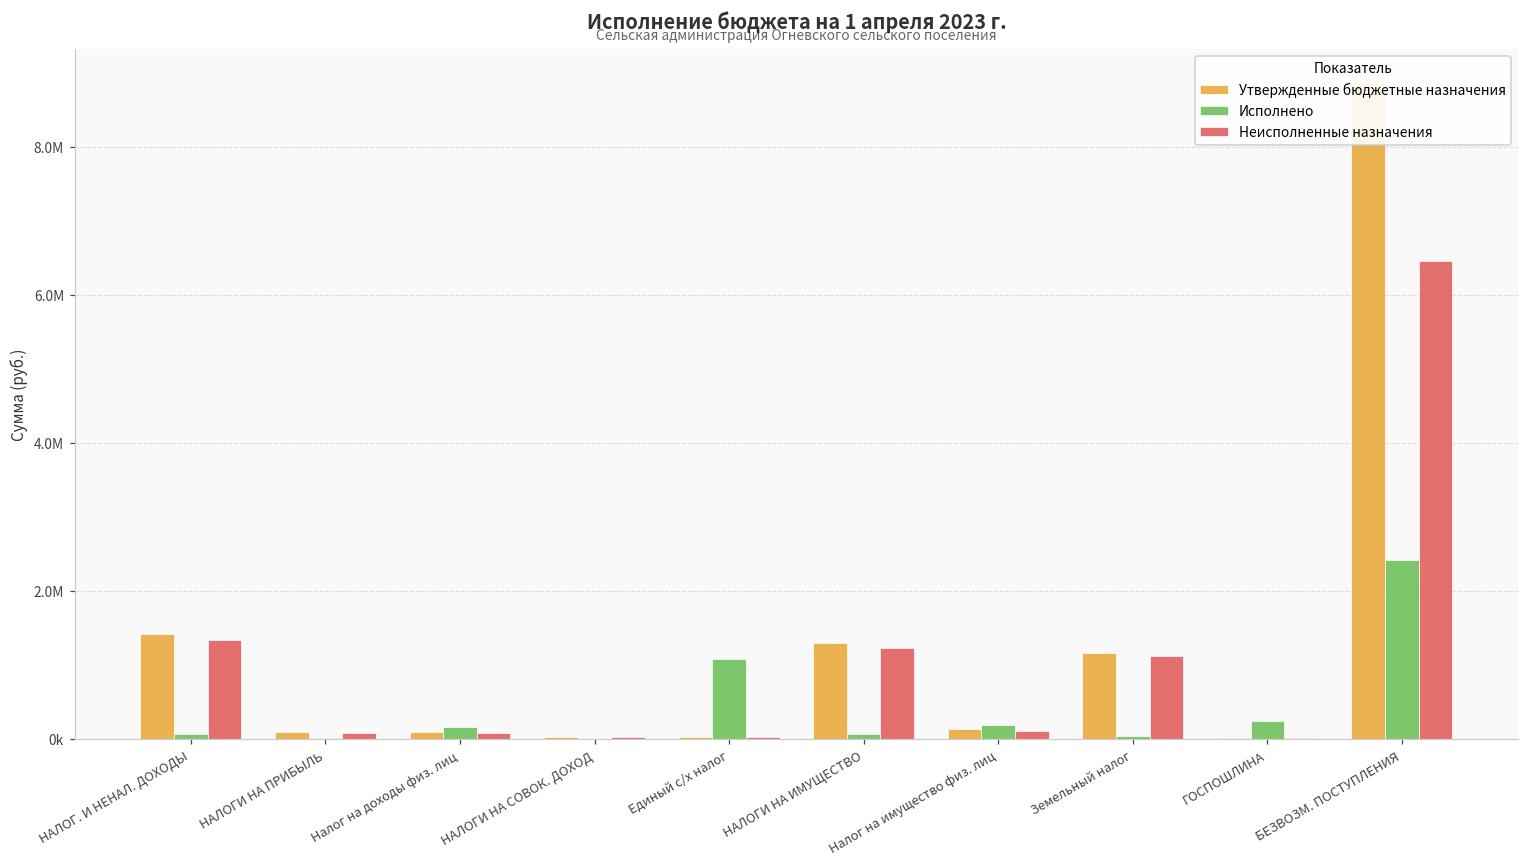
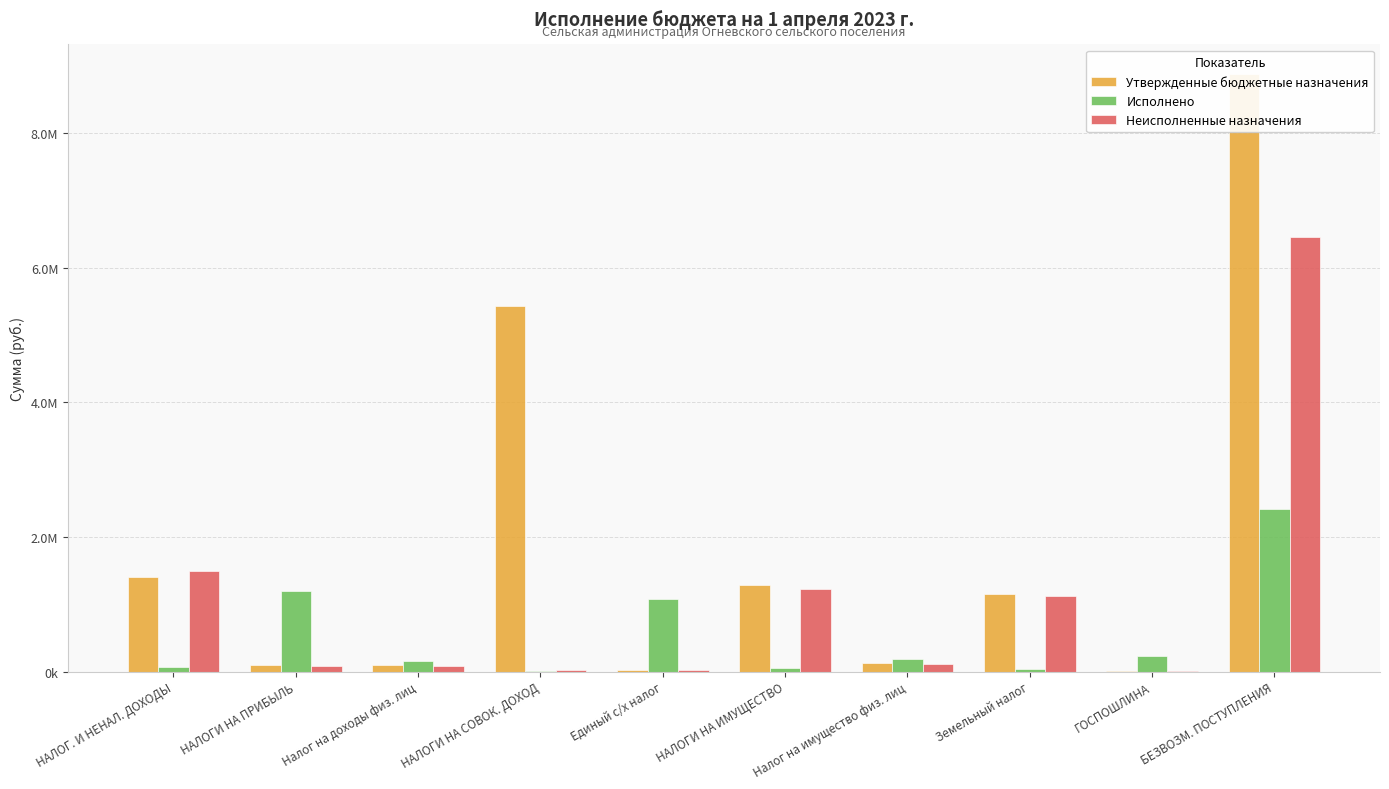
Неисполненные назначения, НАЛОГ. И НЕНАЛ. ДОХОДЫ: 1300000 -> 1500000
Исполнено, НАЛОГИ НА ПРИБЫЛЬ: 0 -> 1200000
Утвержденные бюджетные назначения, НАЛОГИ НА СОВОК. ДОХОД: 0 -> 5400000
